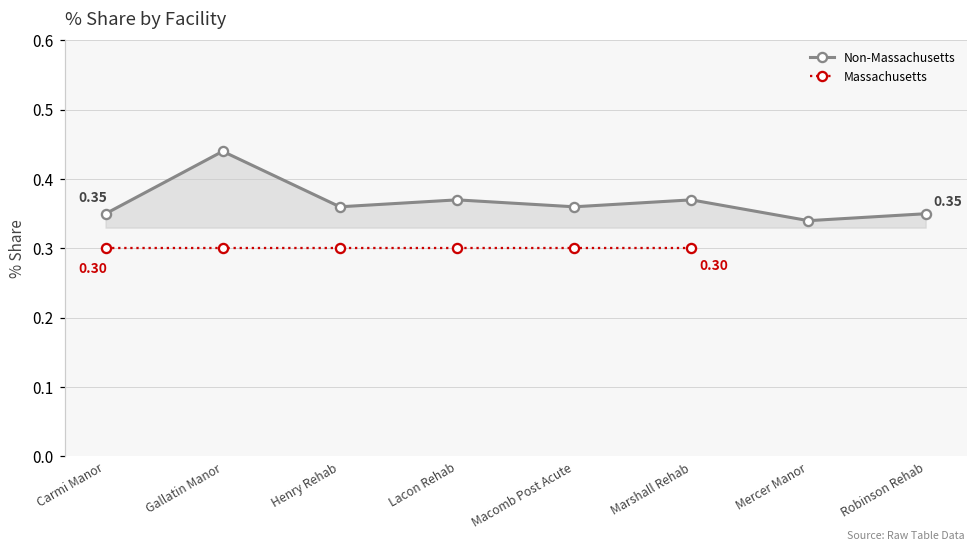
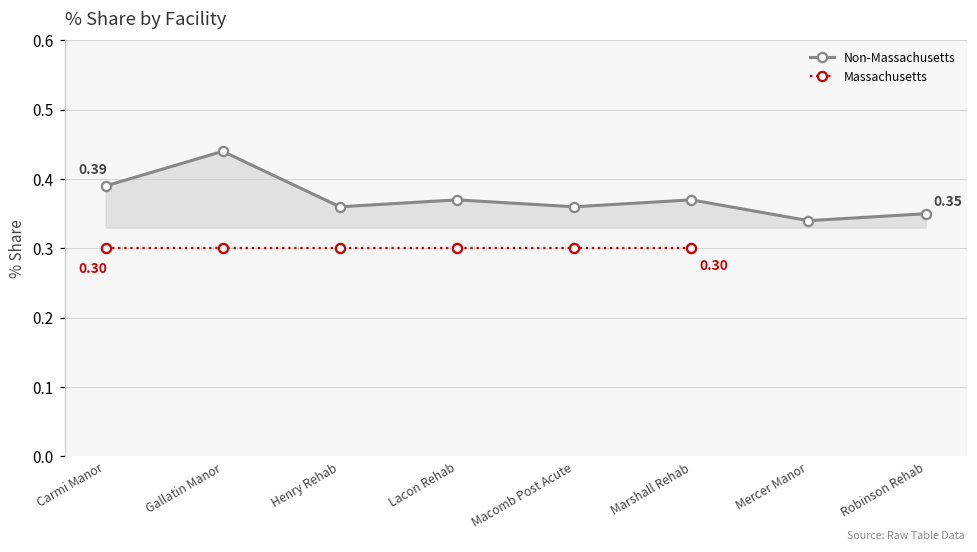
Non-Massachusetts, Carmi Manor: 0.35 -> 0.39
